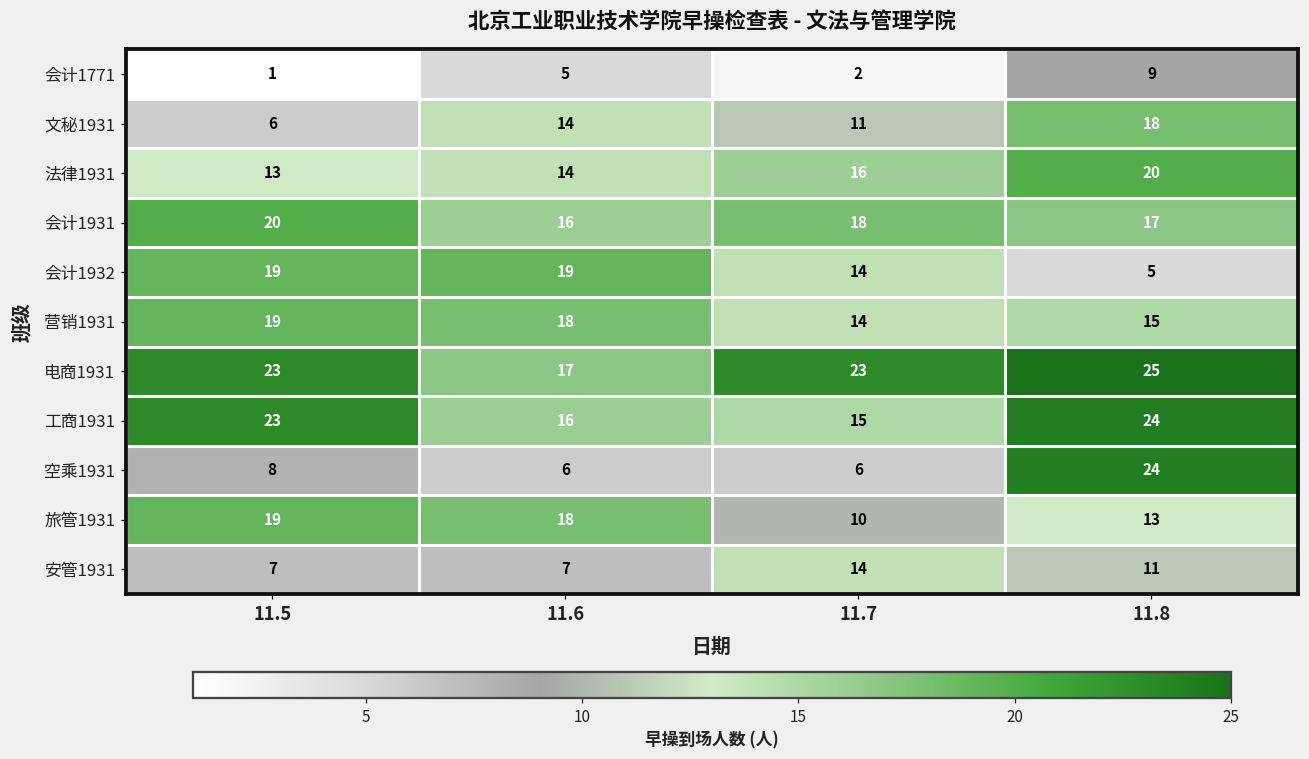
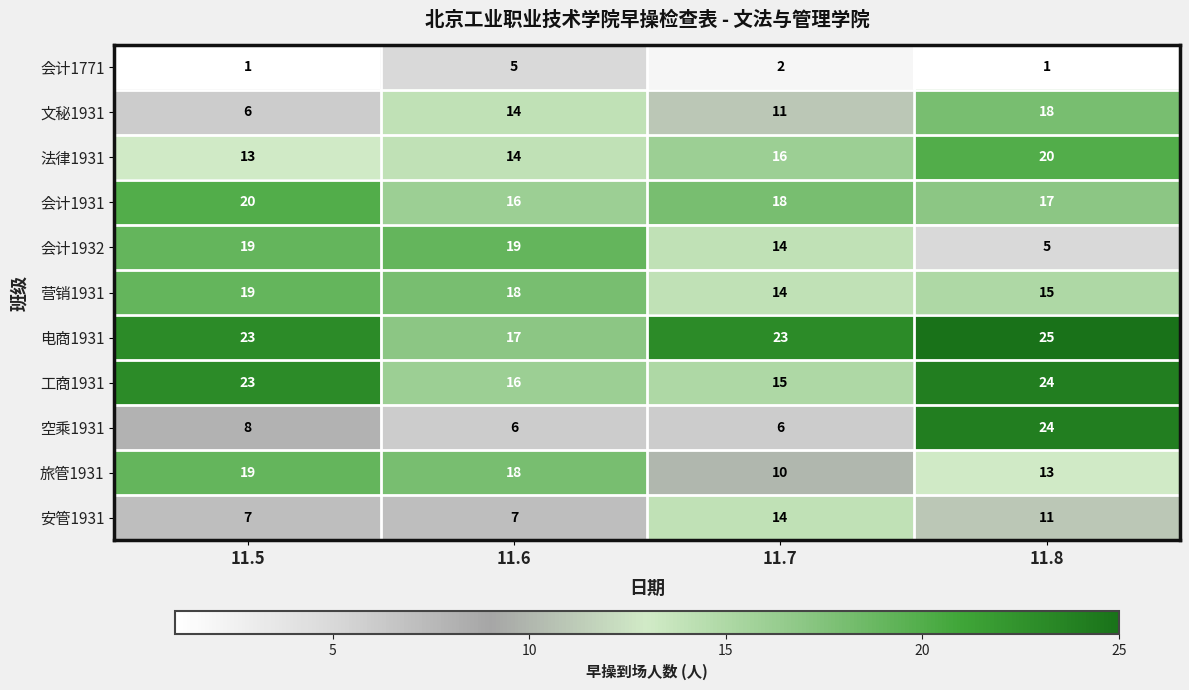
会计1771, 11.8: 9 -> 1
